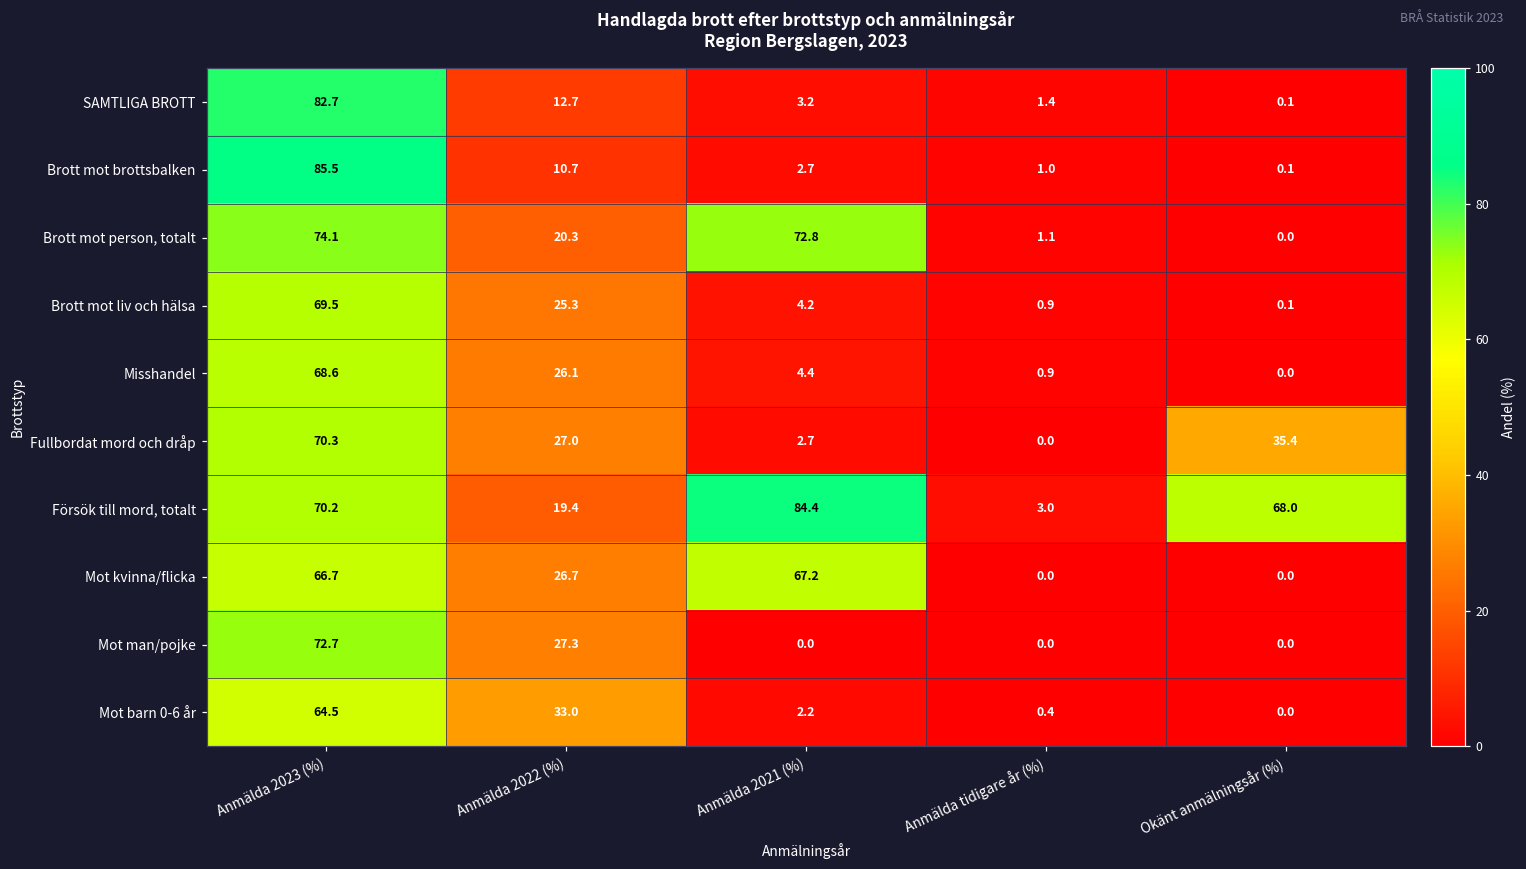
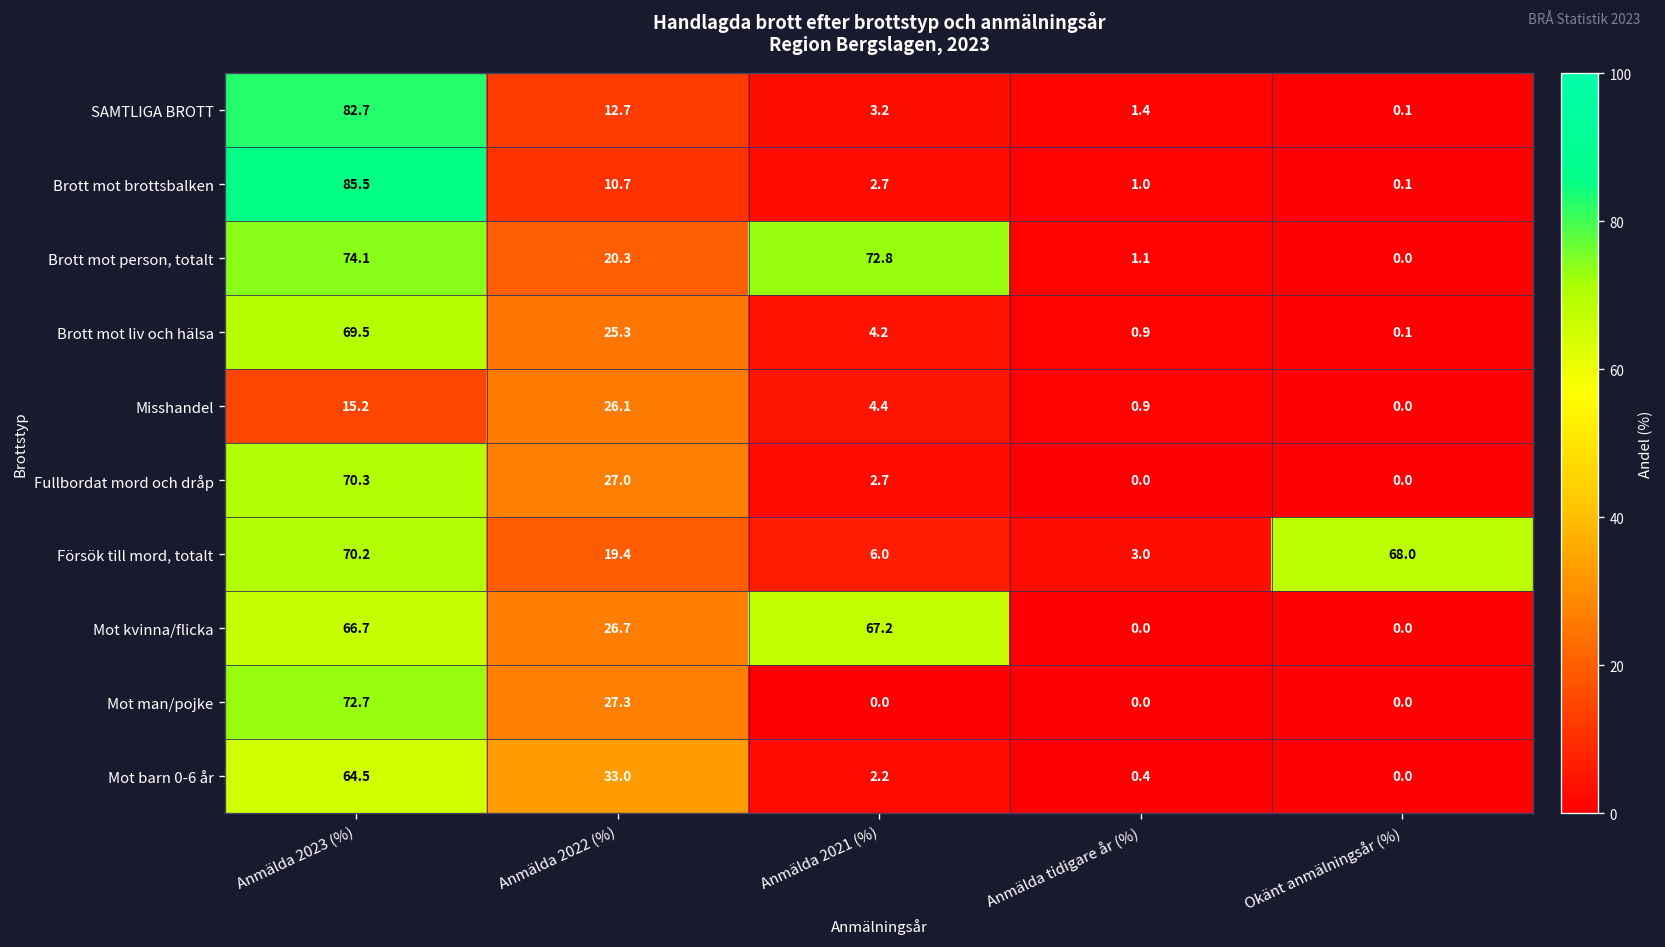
Misshandel, Anmälda 2023 (%): 68.6 -> 15.2
Fullbordat mord och dråp, Okänt anmälningsår (%): 35.4 -> 0.0
Försök till mord, totalt, Anmälda 2021 (%): 84.4 -> 6.0
